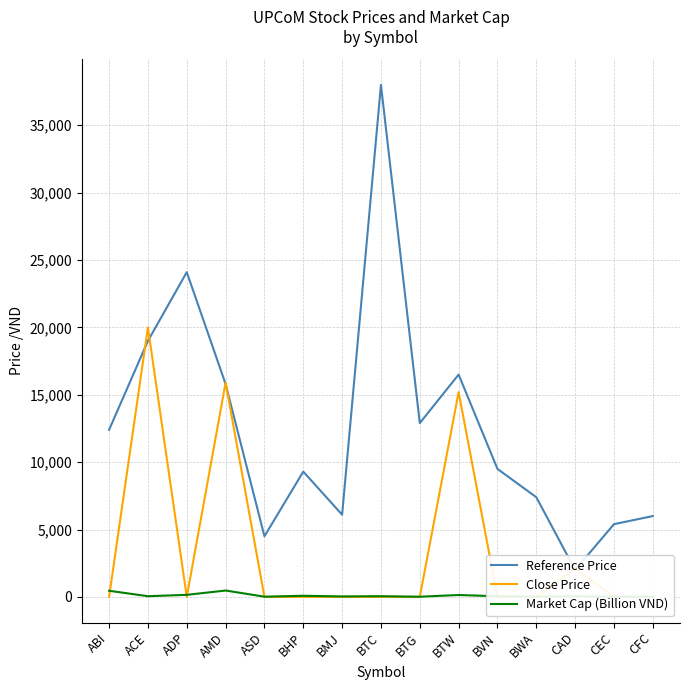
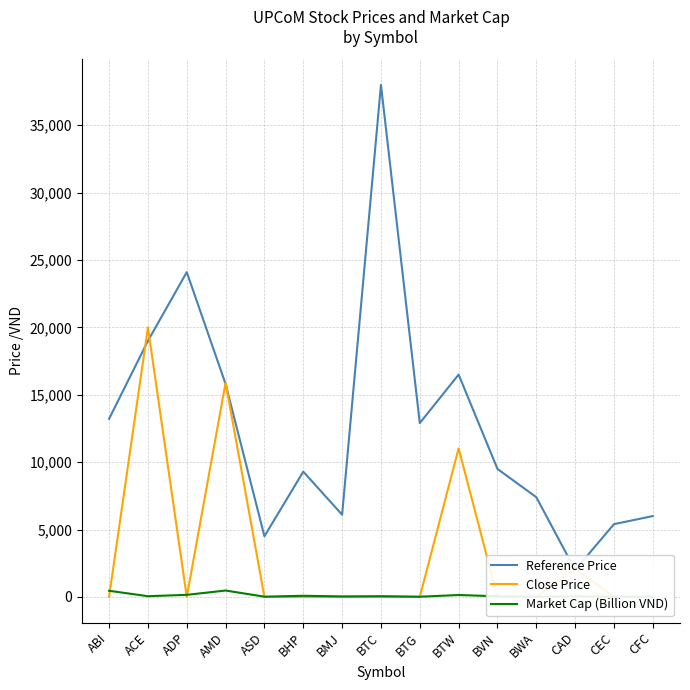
Reference Price, ABI: 12,400 -> 13,200
Close Price, BTW: 15,200 -> 11,000
